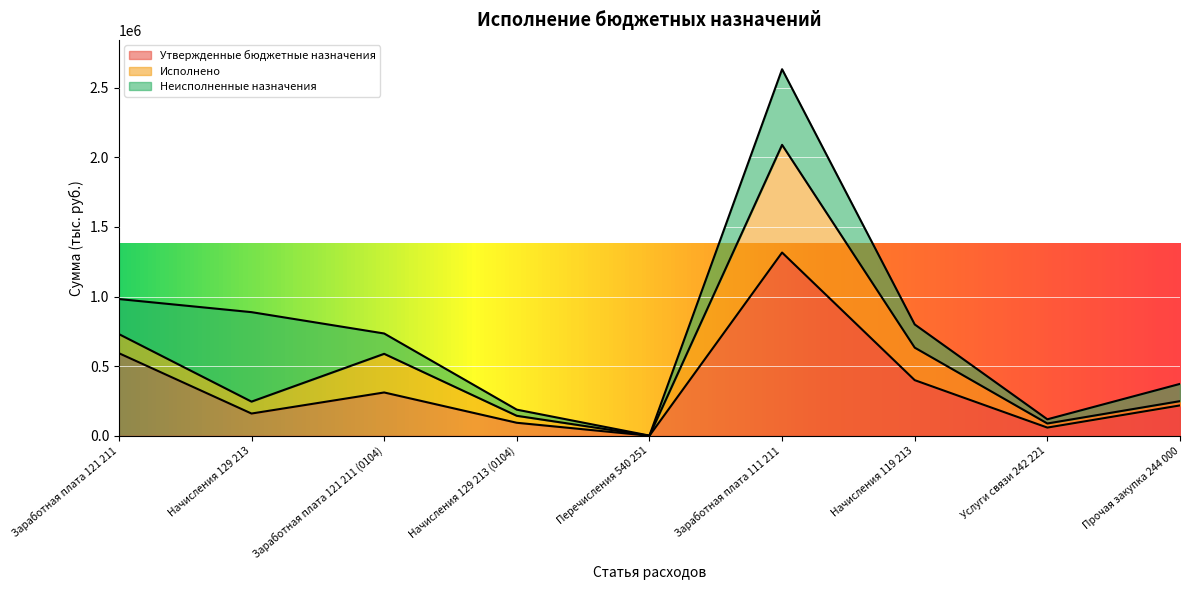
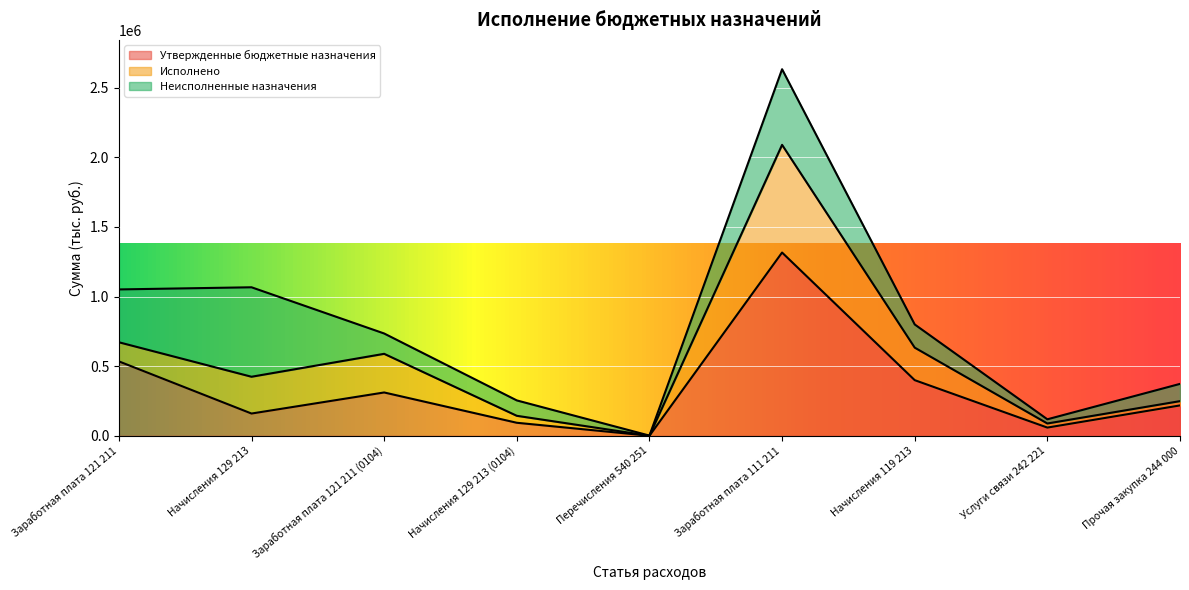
Утвержденные бюджетные назначения, Заработная плата 121 211: 590000 -> 540000
Неисполненные назначения, Заработная плата 121 211: 250000 -> 380000
Исполнено, Начисления 129 213: 90000 -> 260000
Неисполненные назначения, Начисления 129 213 (0104): 40000 -> 110000
